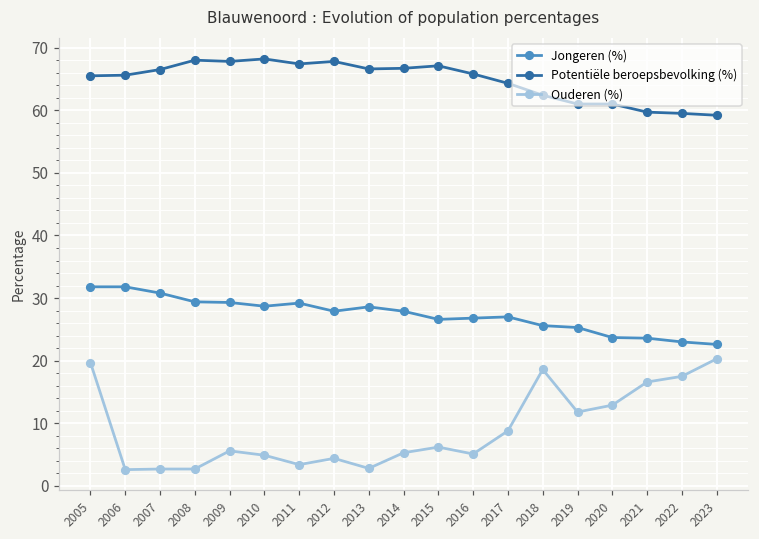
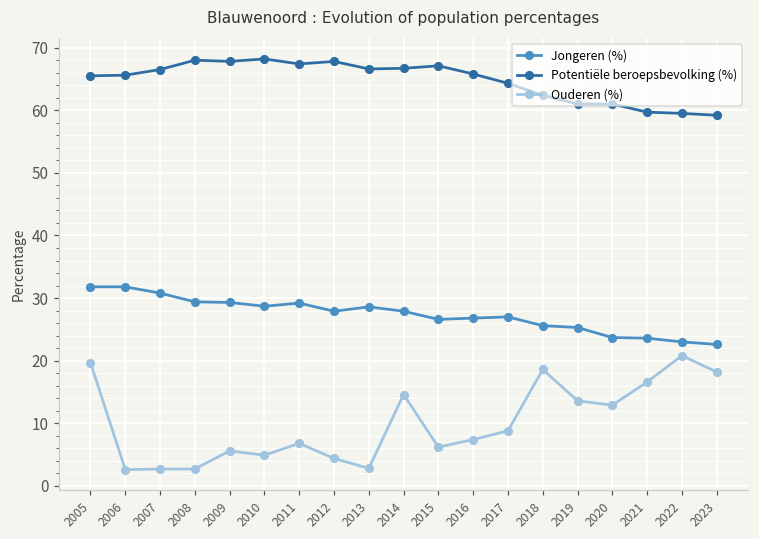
Ouderen (%), 2011: 3 -> 7
Ouderen (%), 2014: 5 -> 15
Ouderen (%), 2016: 5 -> 7
Ouderen (%), 2019: 12 -> 14
Ouderen (%), 2022: 18 -> 21
Ouderen (%), 2023: 20 -> 18
